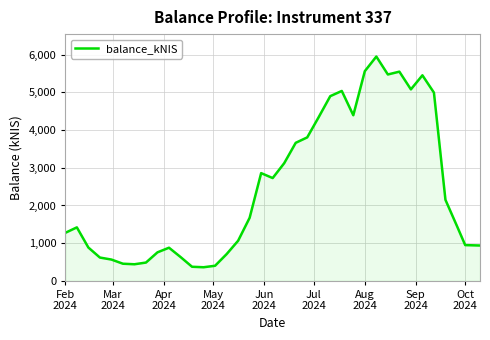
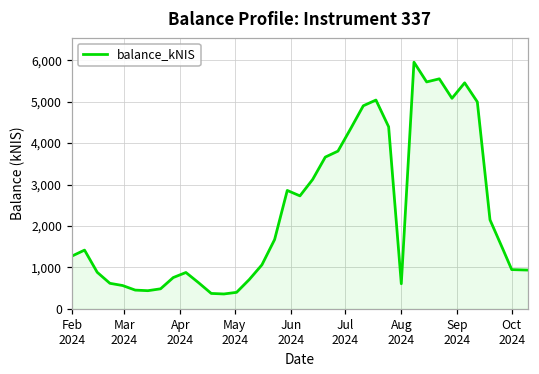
Aug 2024: 5,600 -> 600
